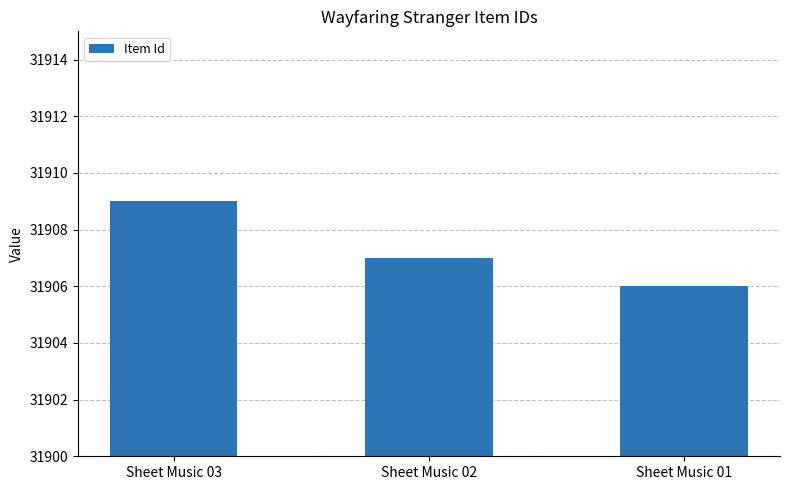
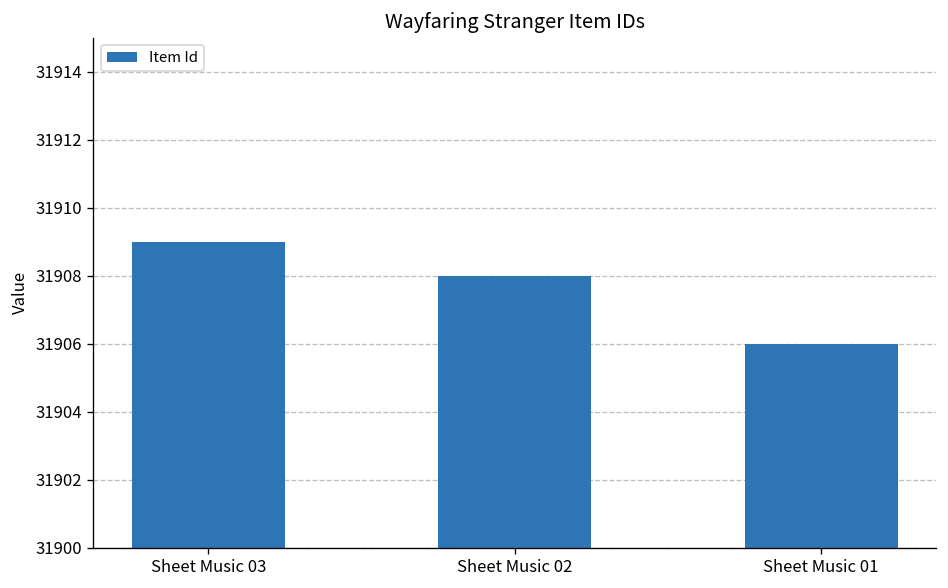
Sheet Music 02: 31907 -> 31908
